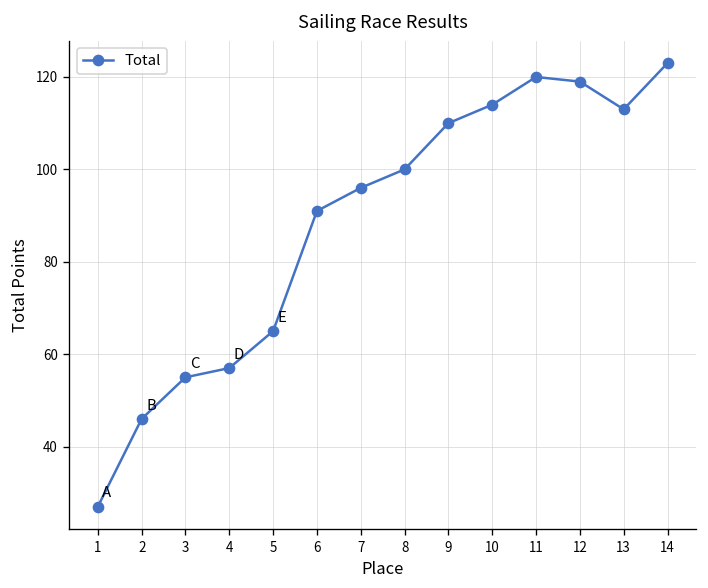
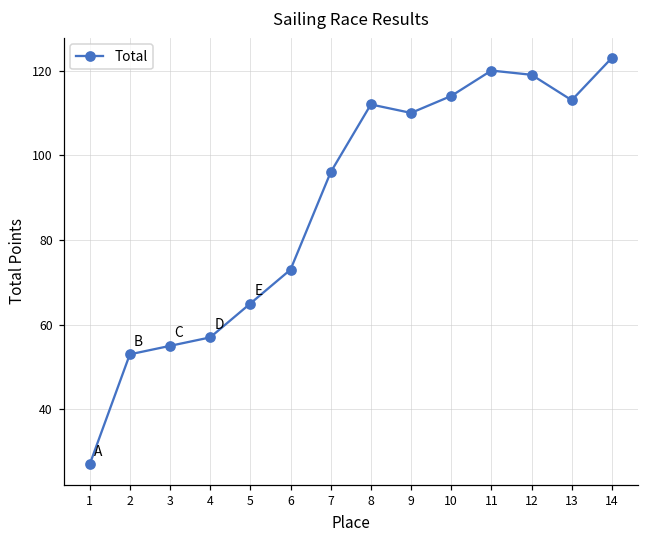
2: 46 -> 53
6: 91 -> 73
8: 100 -> 112
